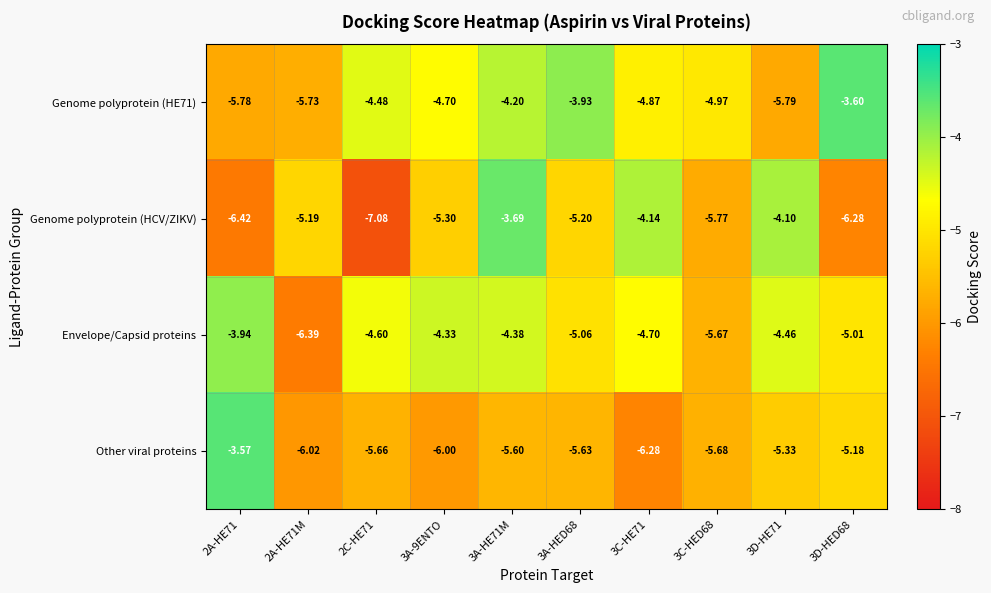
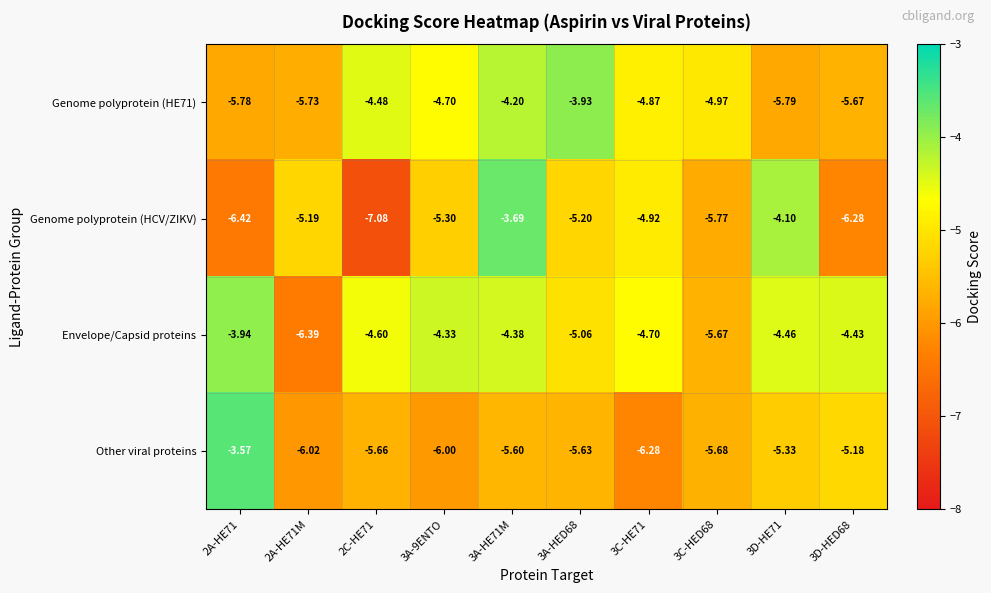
Genome polyprotein (HE71), 3D-HED68: -3.60 -> -5.67
Genome polyprotein (HCV/ZIKV), 3C-HE71: -4.14 -> -4.92
Envelope/Capsid proteins, 3D-HED68: -5.01 -> -4.43
